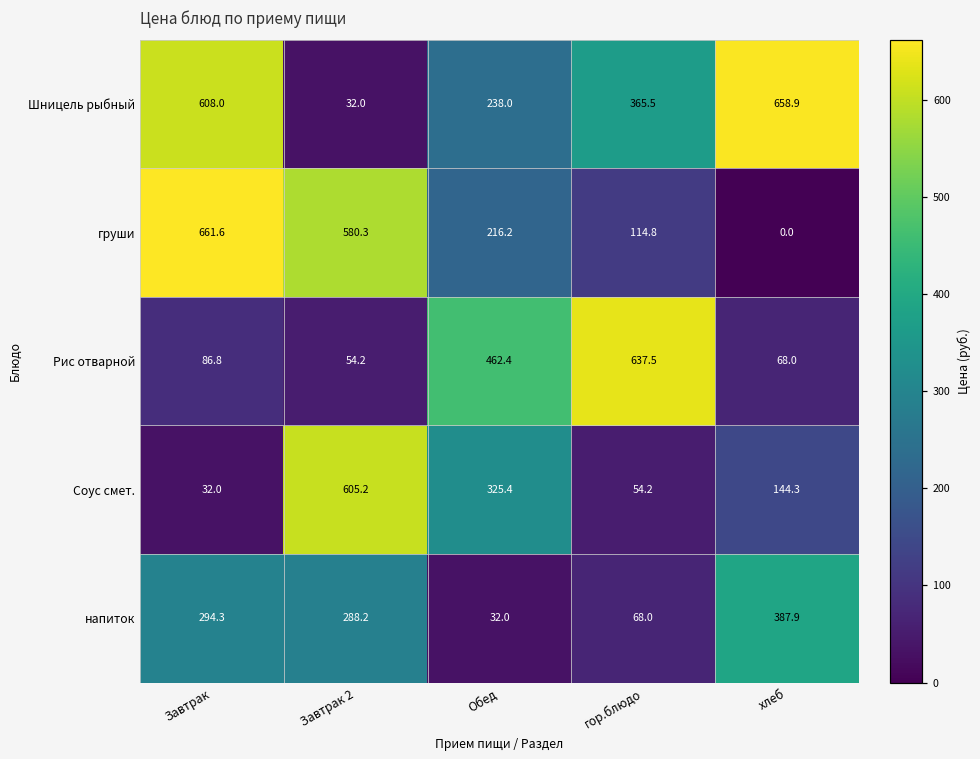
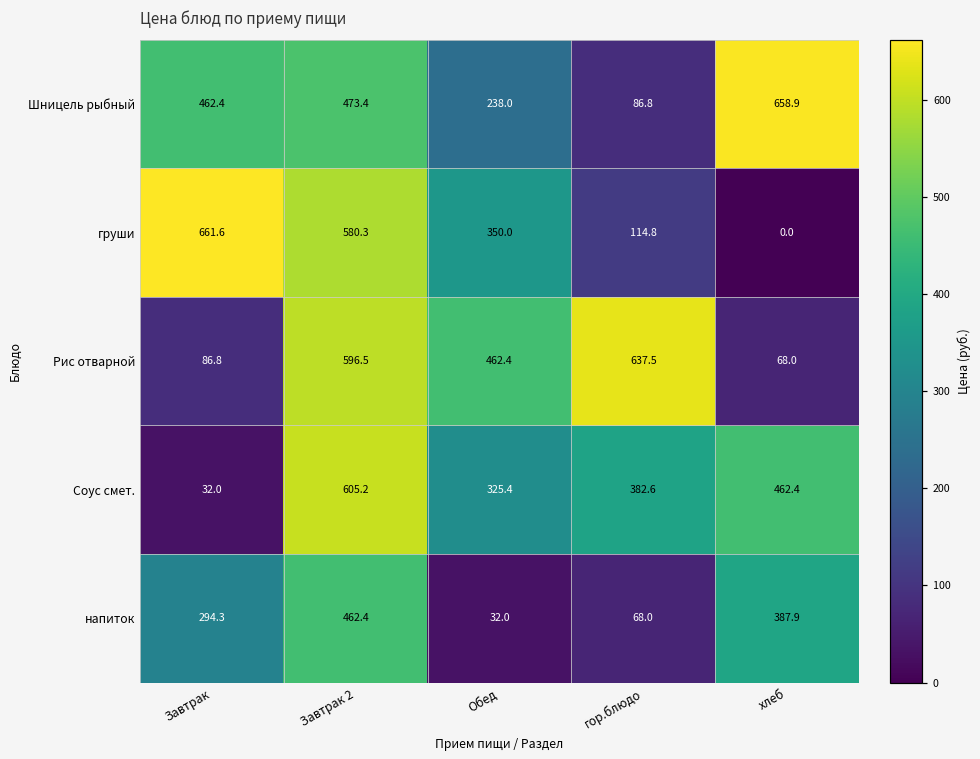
Шницель рыбный, Завтрак: 608.0 -> 462.4
Шницель рыбный, Завтрак 2: 32.0 -> 473.4
Шницель рыбный, гор.блюдо: 365.5 -> 86.8
груши, Обед: 216.2 -> 350.0
Рис отварной, Завтрак 2: 54.2 -> 596.5
Соус смет., гор.блюдо: 54.2 -> 382.6
Соус смет., хлеб: 144.3 -> 462.4
напиток, Завтрак 2: 288.2 -> 462.4
